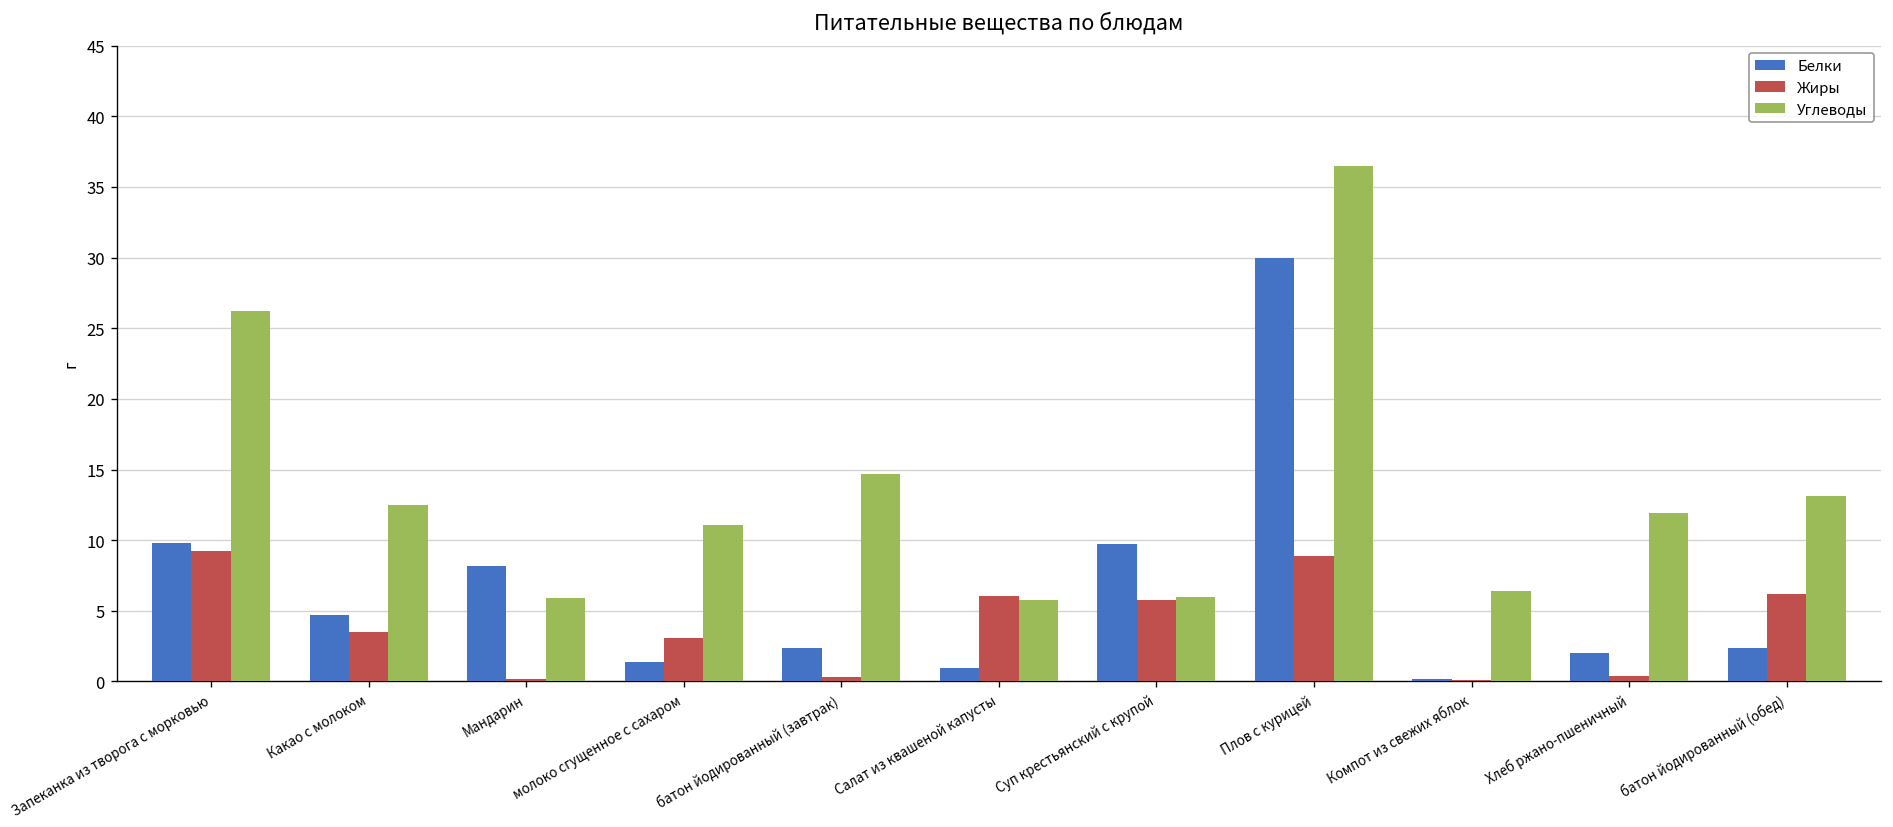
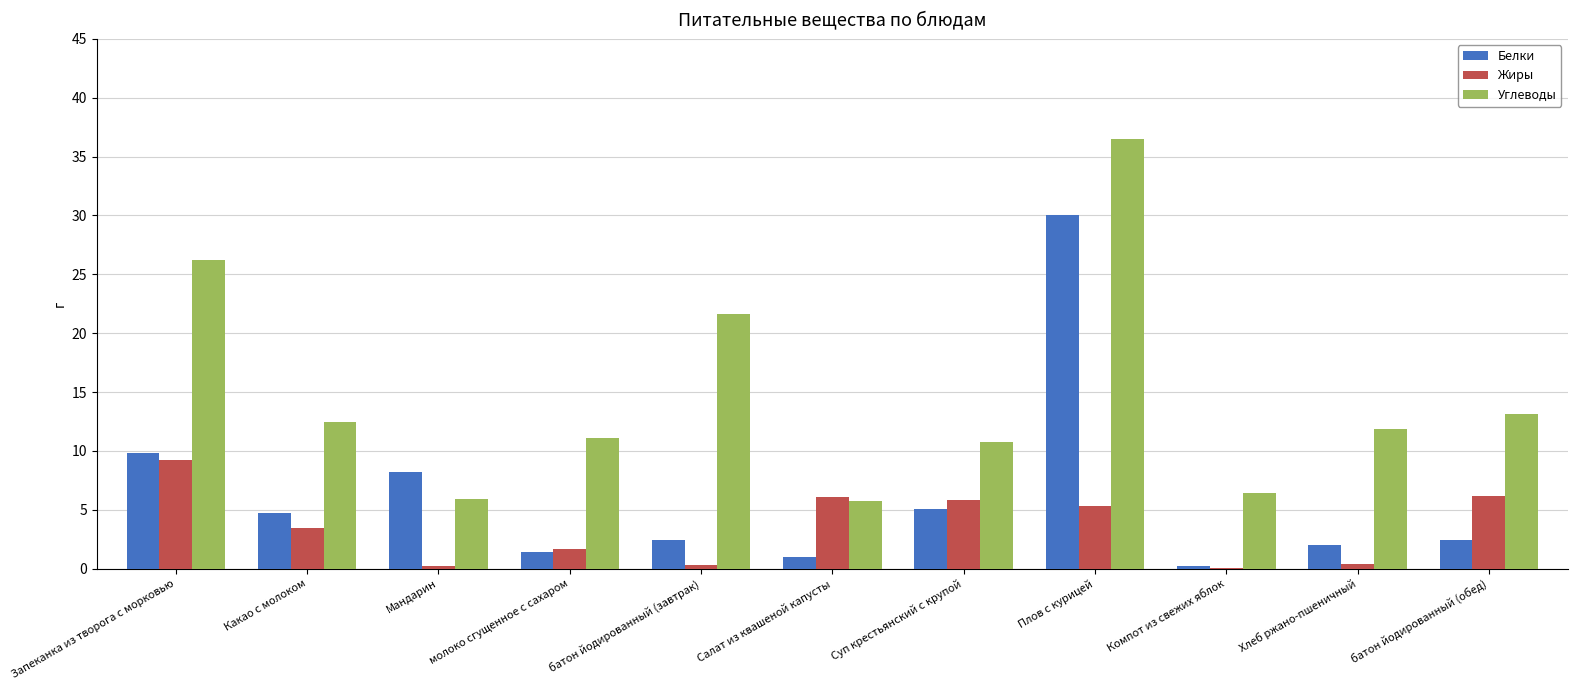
Жиры, молоко сгущенное с сахаром: 3.1 -> 1.7
Углеводы, батон йодированный (завтрак): 14.7 -> 21.6
Белки, Суп крестьянский с крупой: 9.7 -> 5.1
Углеводы, Суп крестьянский с крупой: 6.0 -> 10.8
Жиры, Плов с курицей: 8.9 -> 5.3
